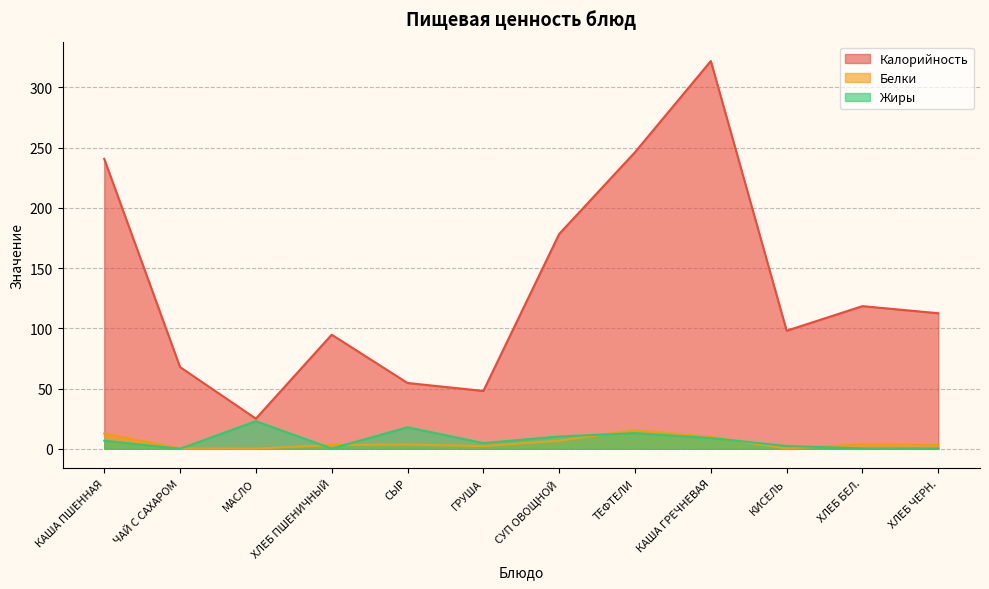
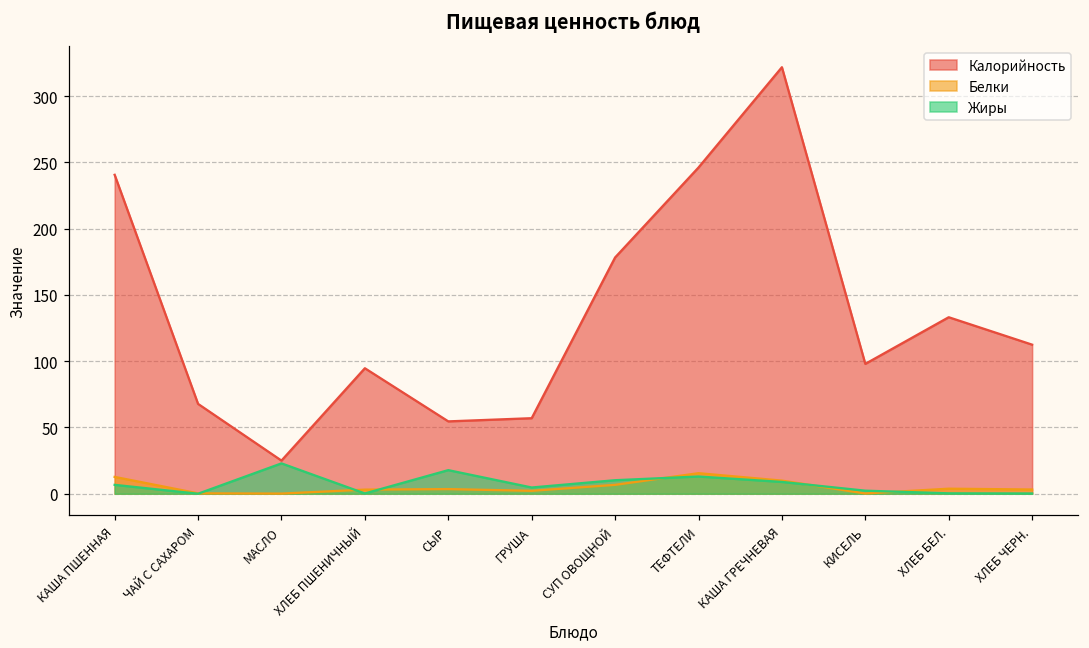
Калорийность, ГРУША: 48 -> 57
Калорийность, ХЛЕБ БЕЛ.: 118 -> 133
